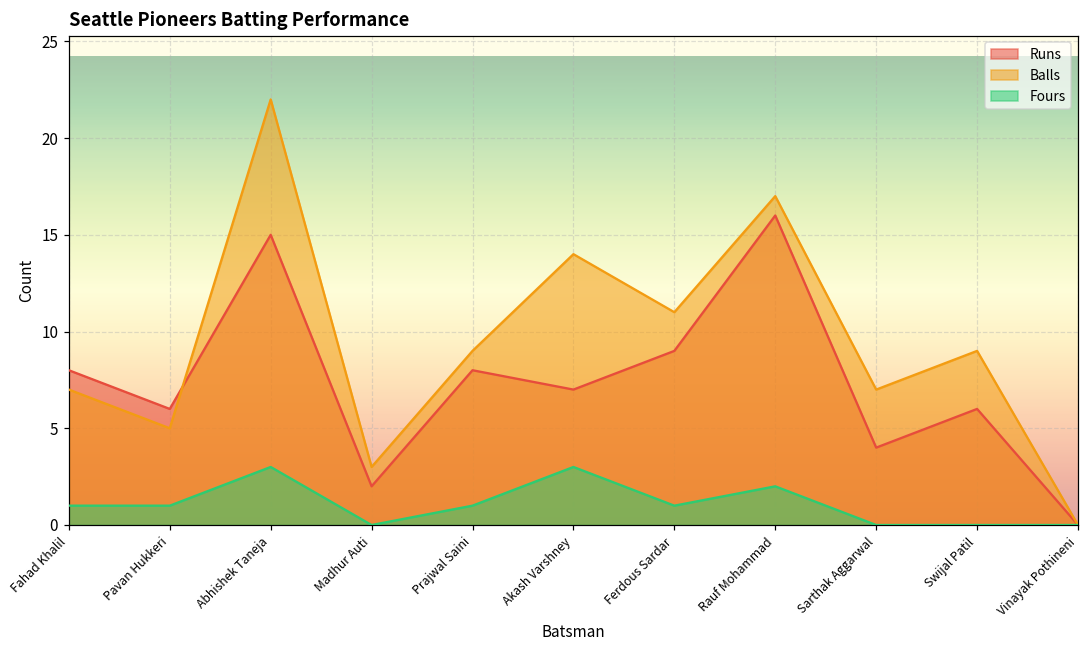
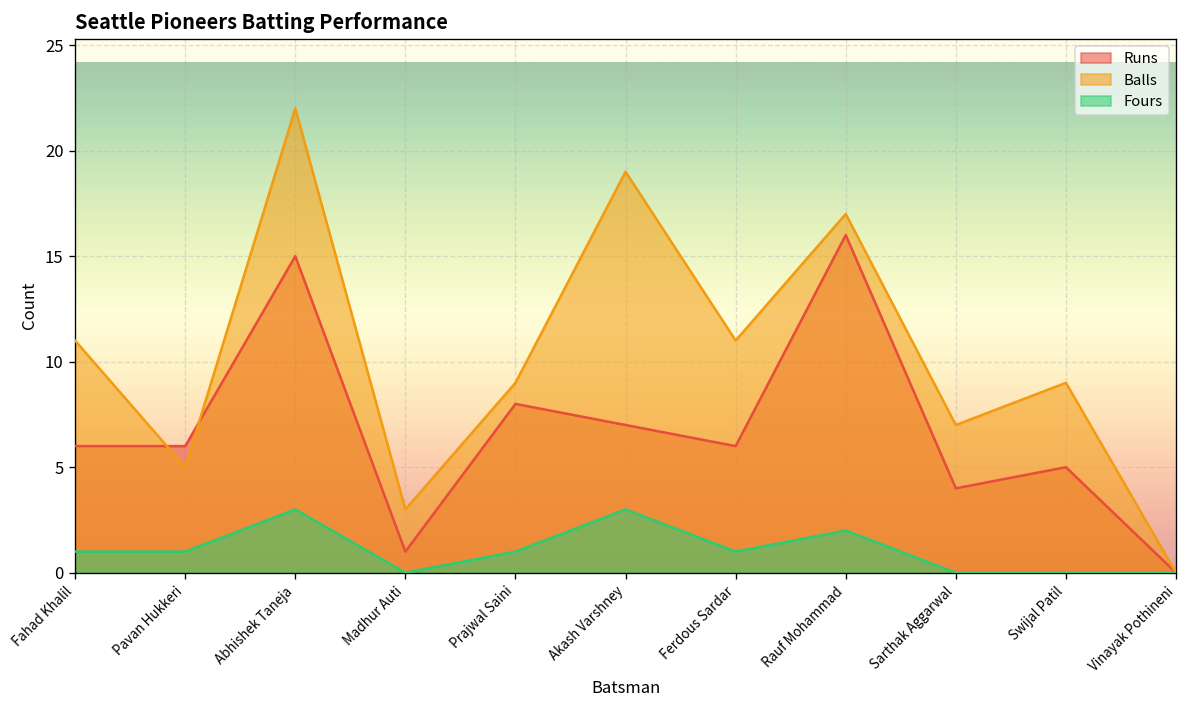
Runs, Fahad Khalil: 8 -> 6
Balls, Fahad Khalil: 7 -> 11
Runs, Madhur Auti: 2 -> 1
Balls, Akash Varshney: 14 -> 19
Runs, Ferdous Sardar: 9 -> 6
Runs, Swijal Patil: 6 -> 5
